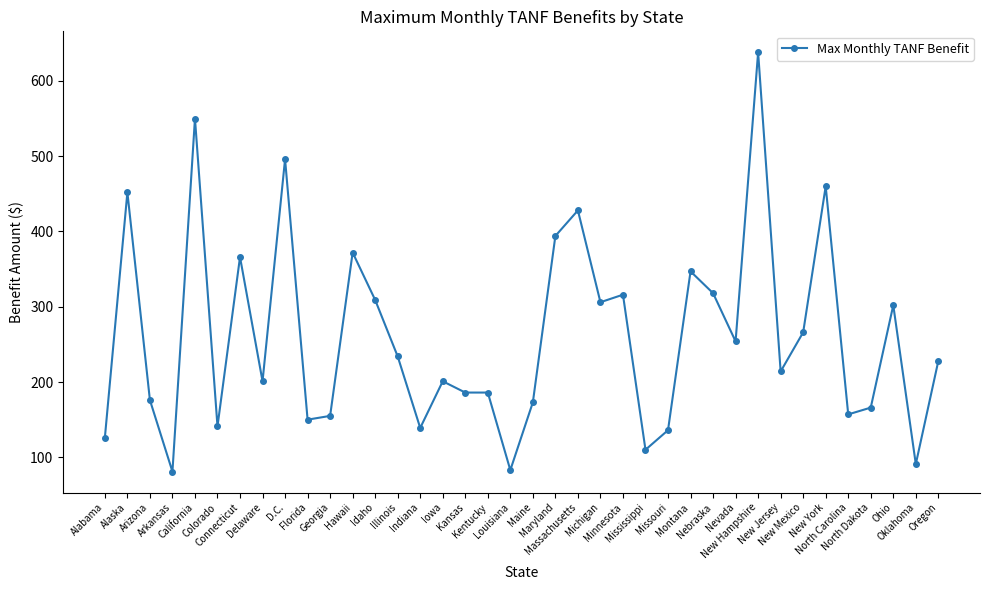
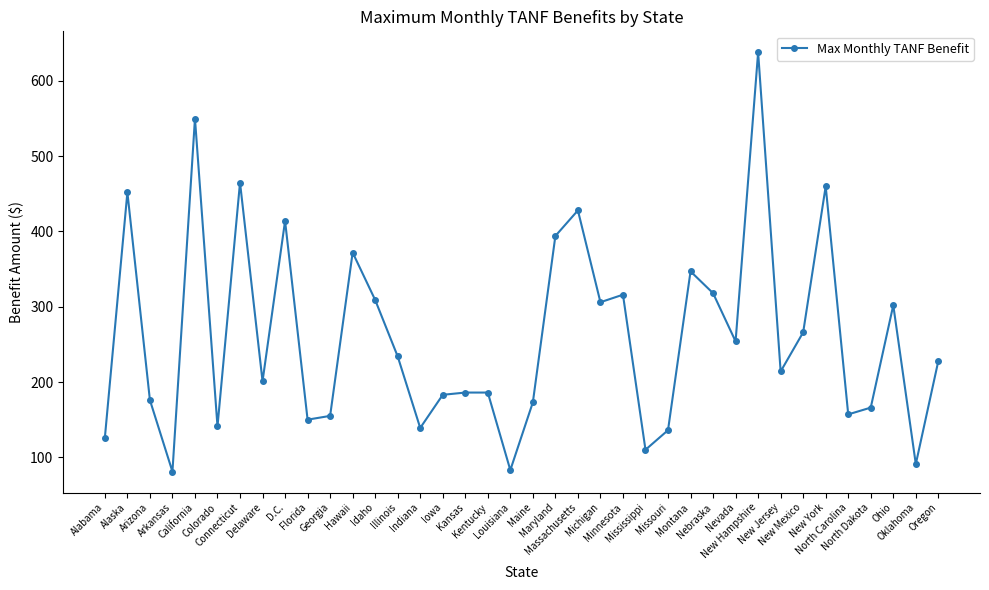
Connecticut: 370 -> 470
D.C.: 500 -> 410
Iowa: 200 -> 180
